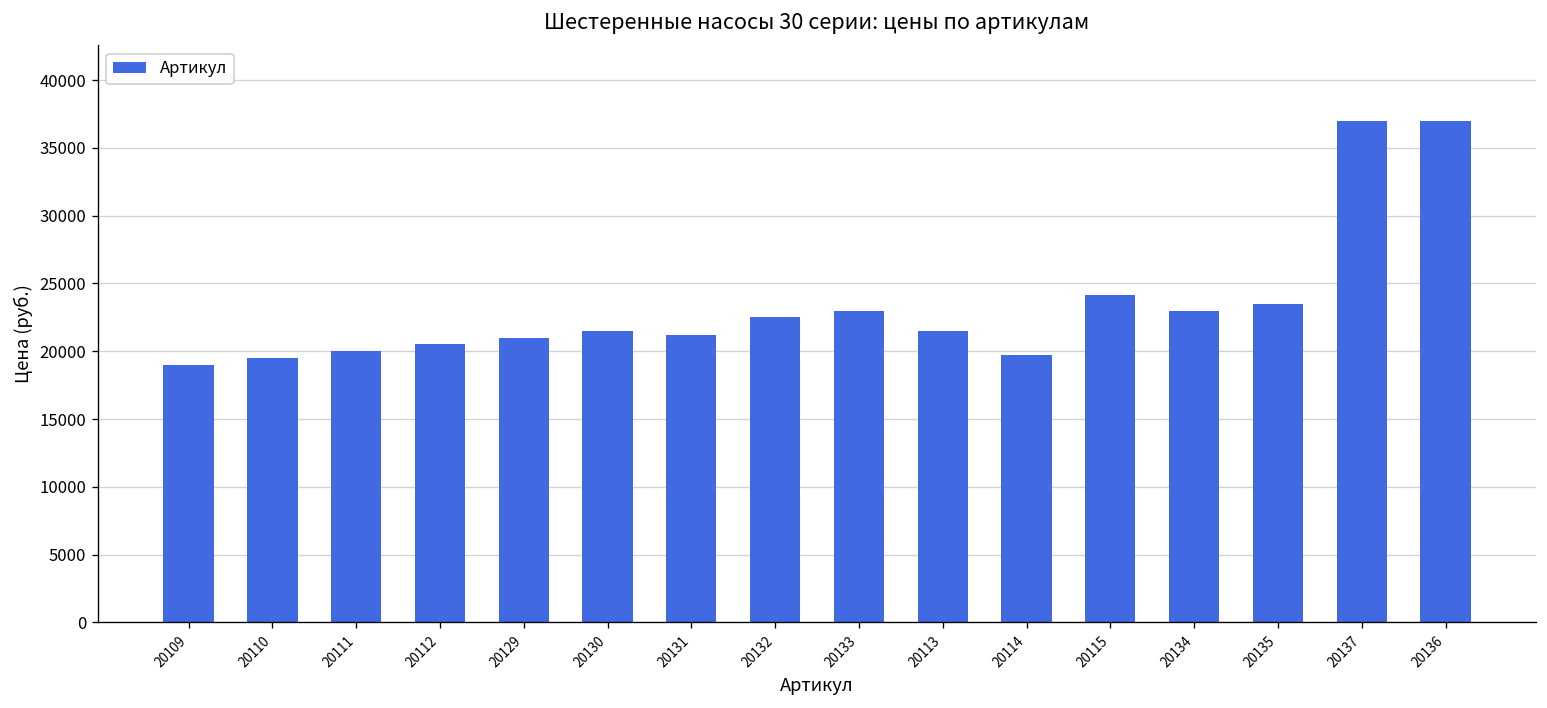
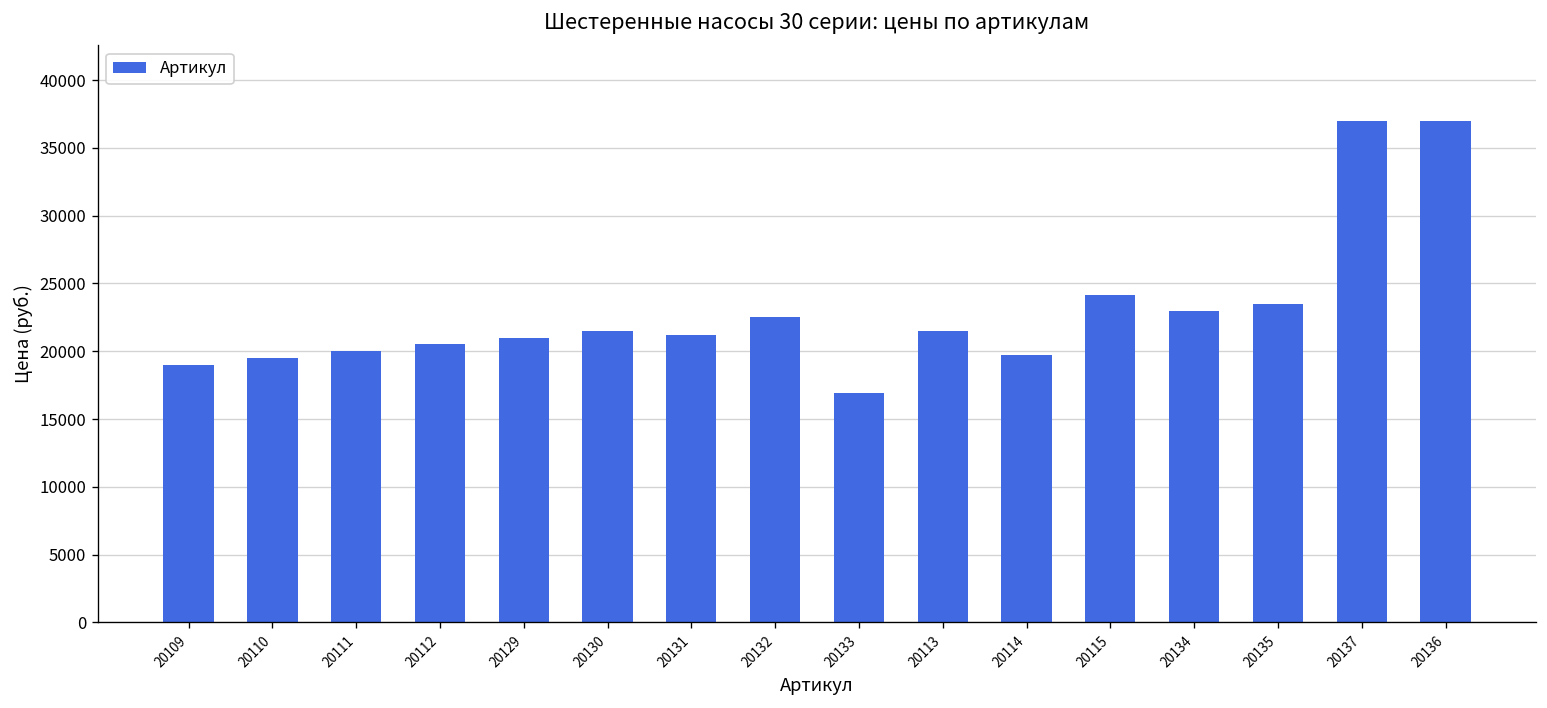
20133: 23000 -> 16900
